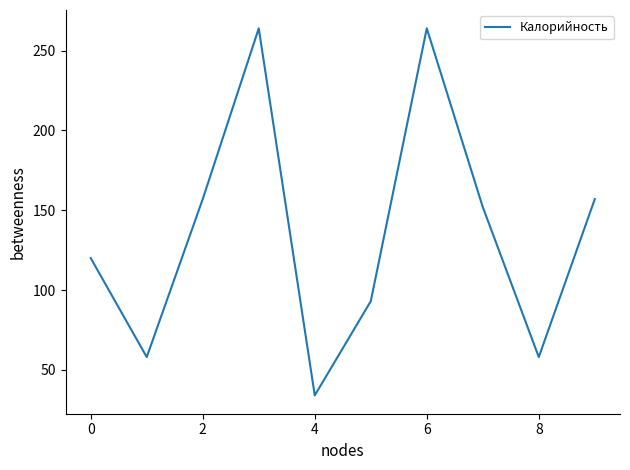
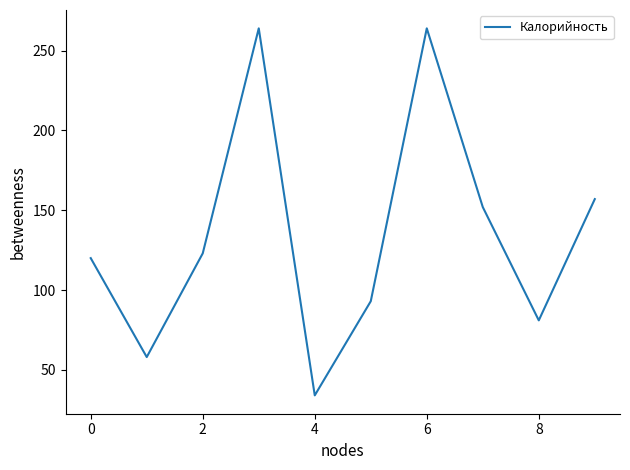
2: 157 -> 123
8: 58 -> 81
